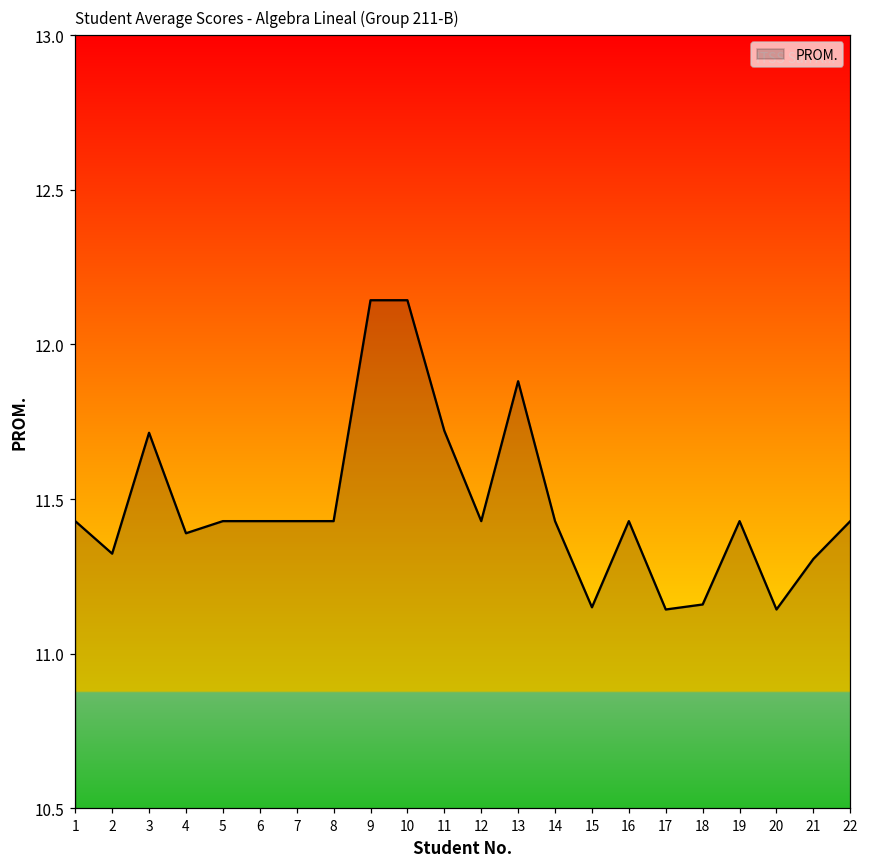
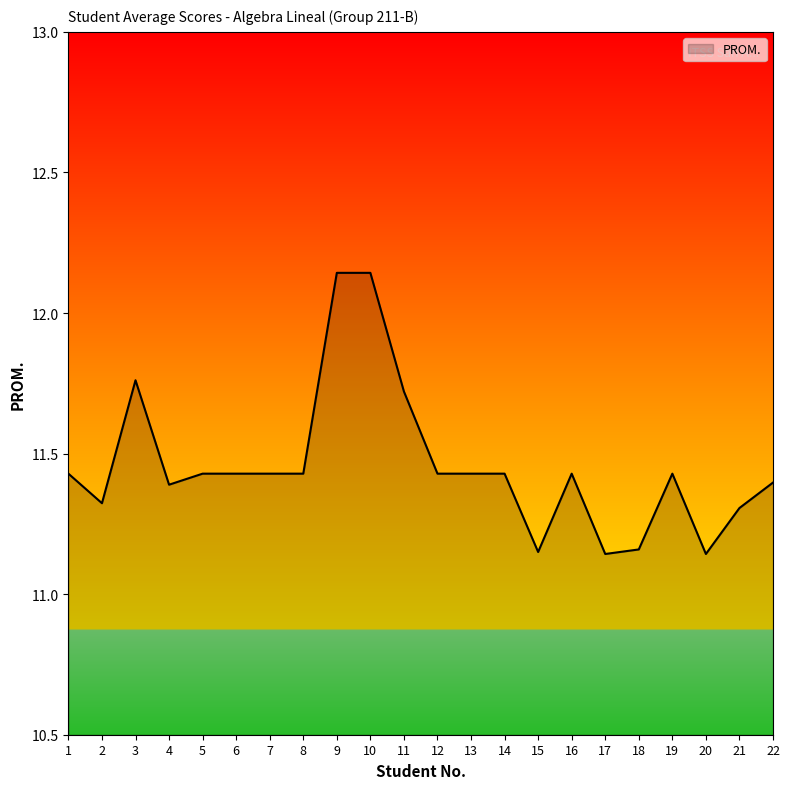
3: 11.71 -> 11.76
13: 11.88 -> 11.43
22: 11.43 -> 11.40
